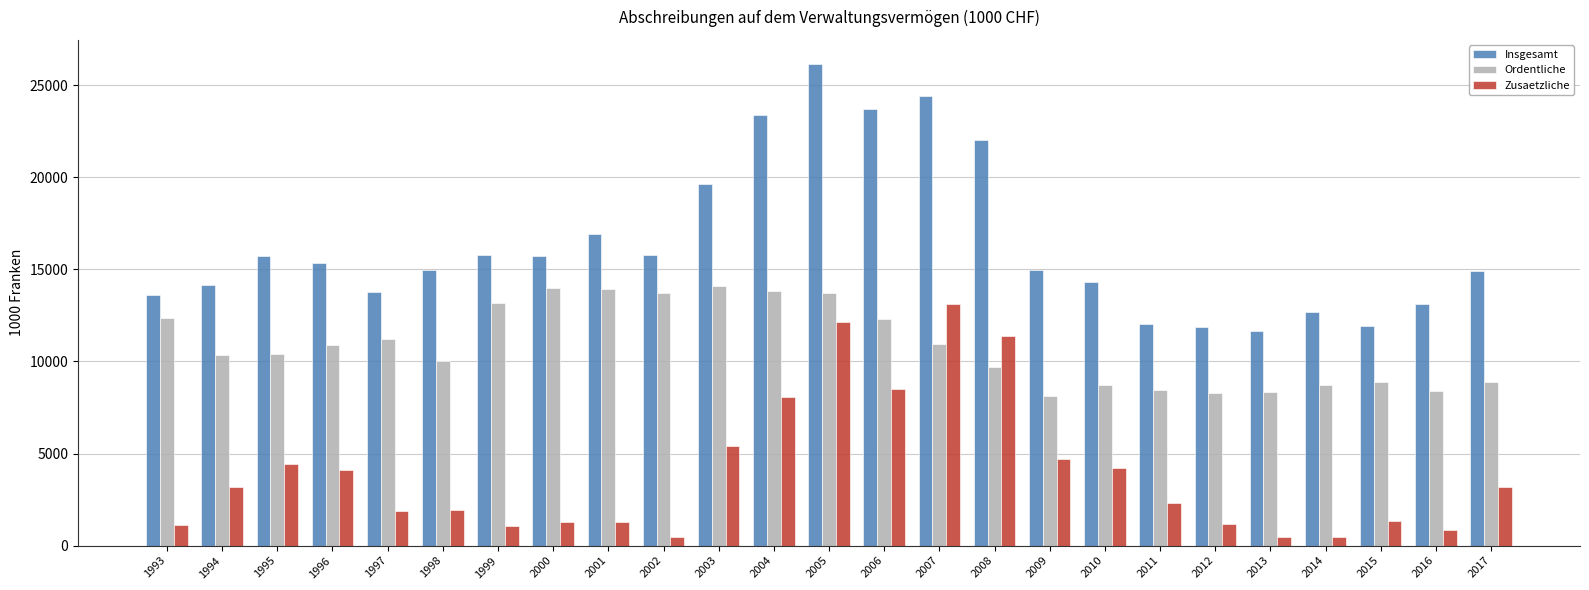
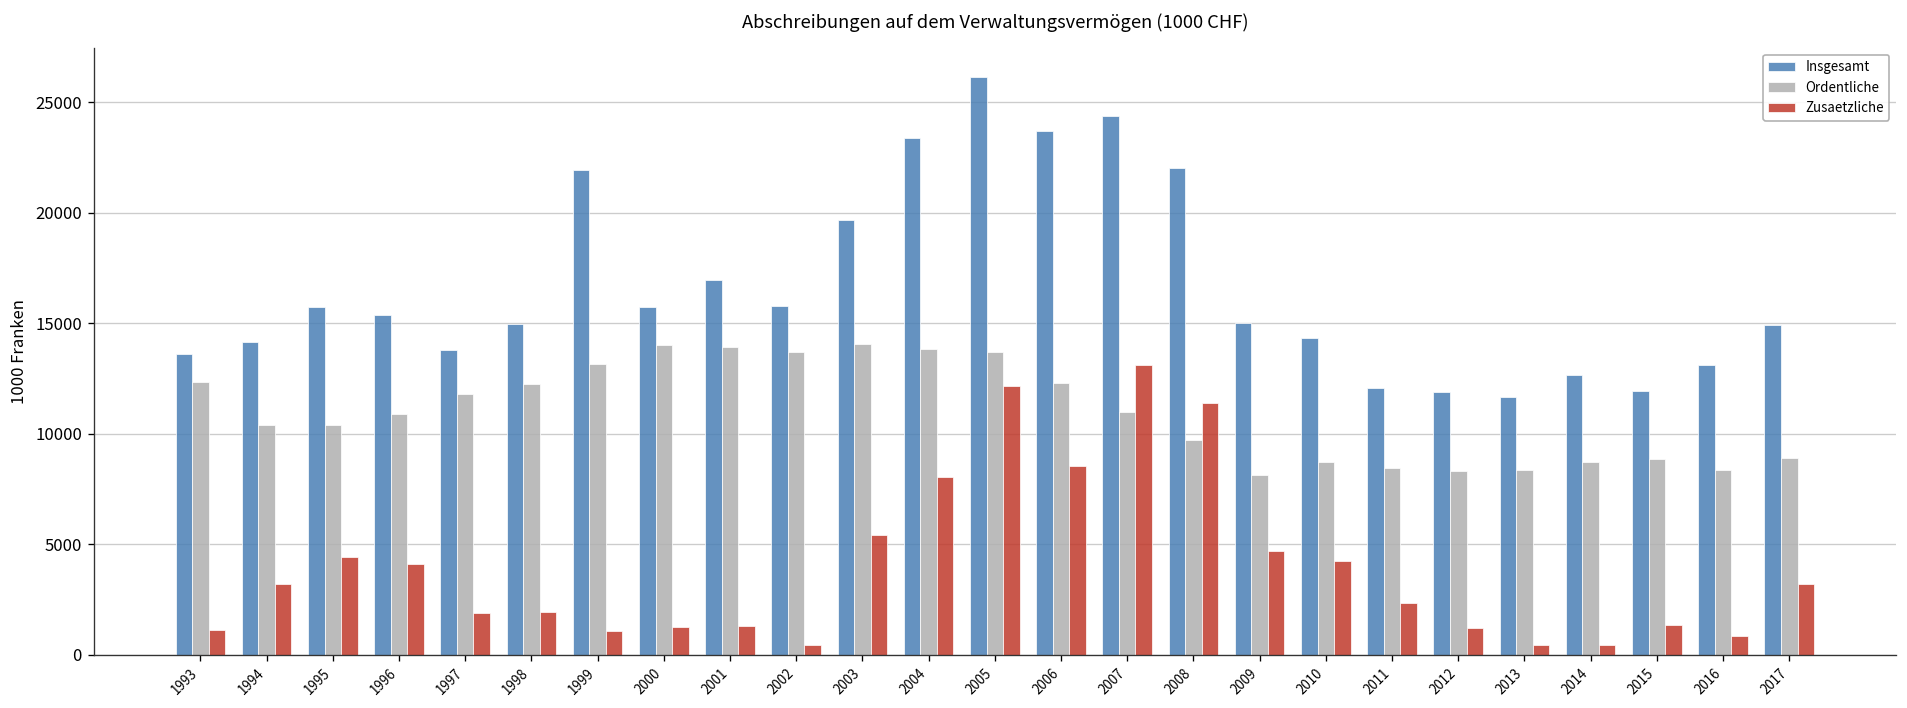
Ordentliche, 1997: 11200 -> 11800
Ordentliche, 1998: 10000 -> 12300
Insgesamt, 1999: 15800 -> 21900
